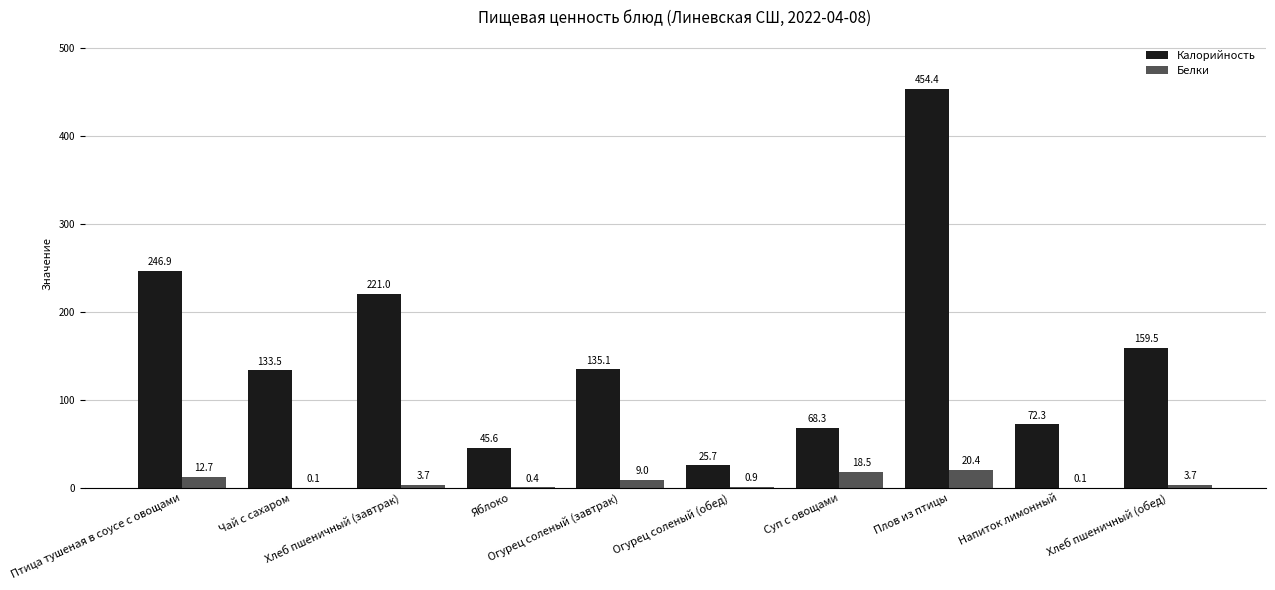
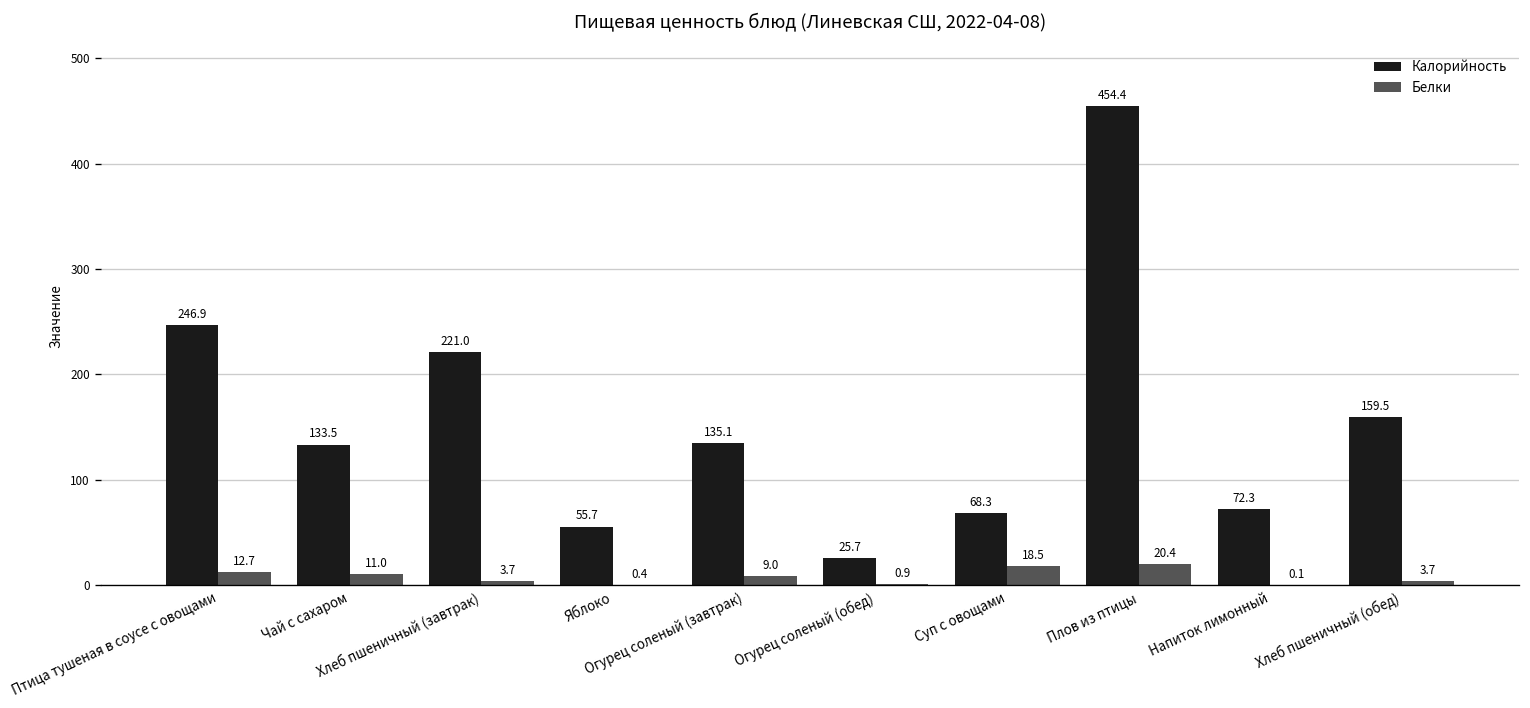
Белки, Чай с сахаром: 0.1 -> 11.0
Калорийность, Яблоко: 45.6 -> 55.7
